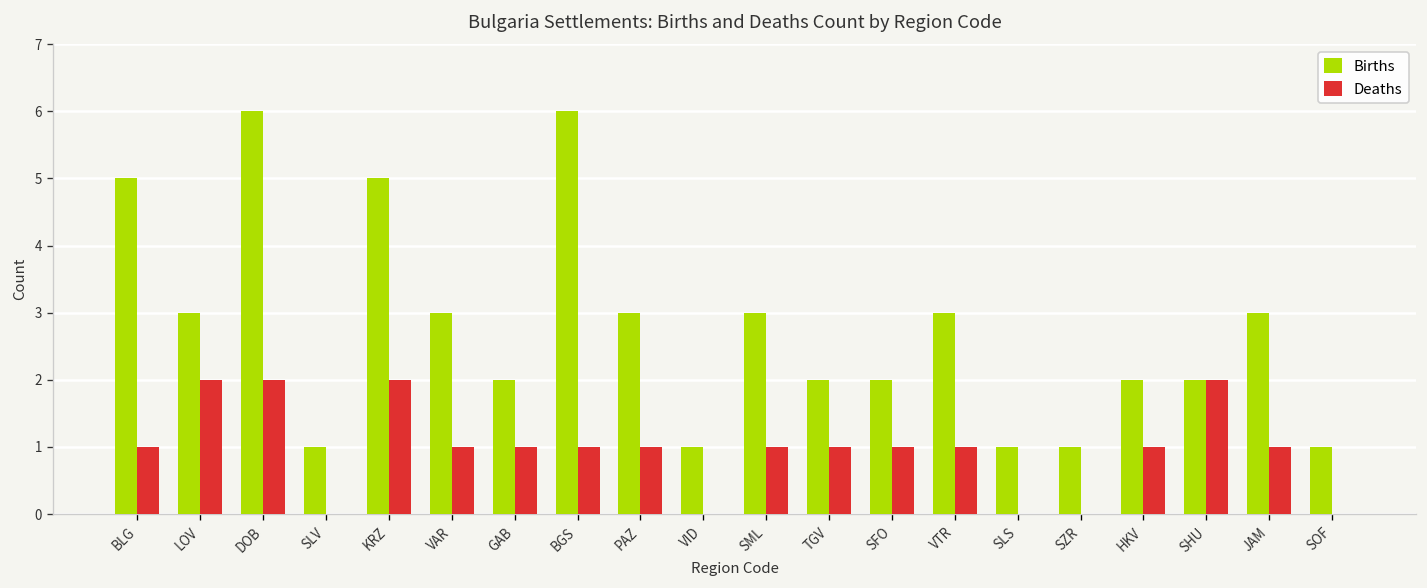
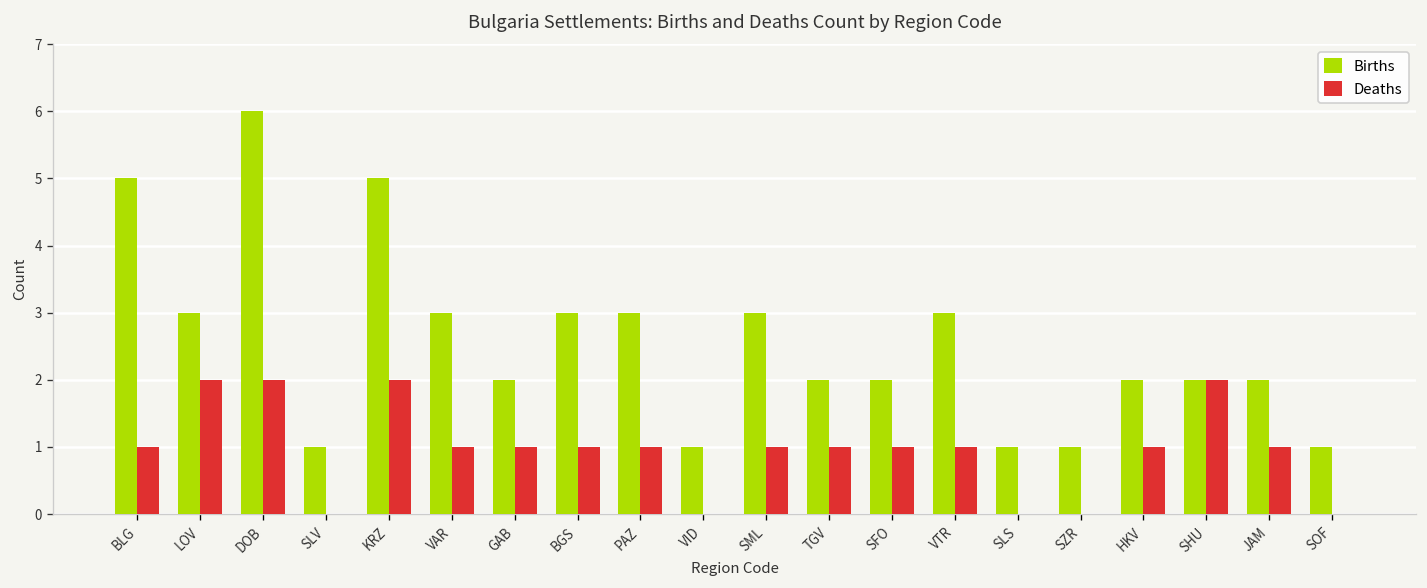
Births, BGS: 6 -> 3
Births, JAM: 3 -> 2
